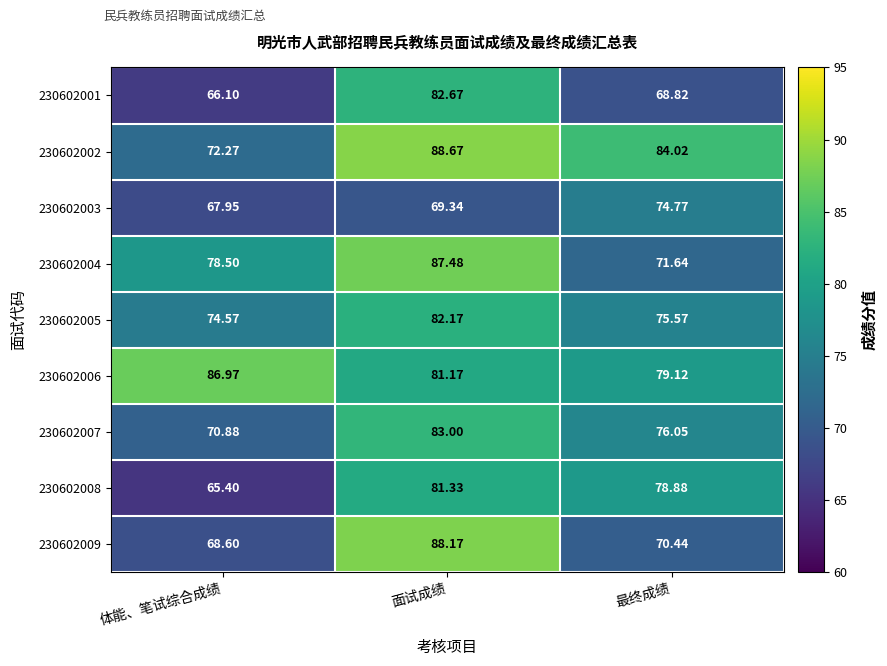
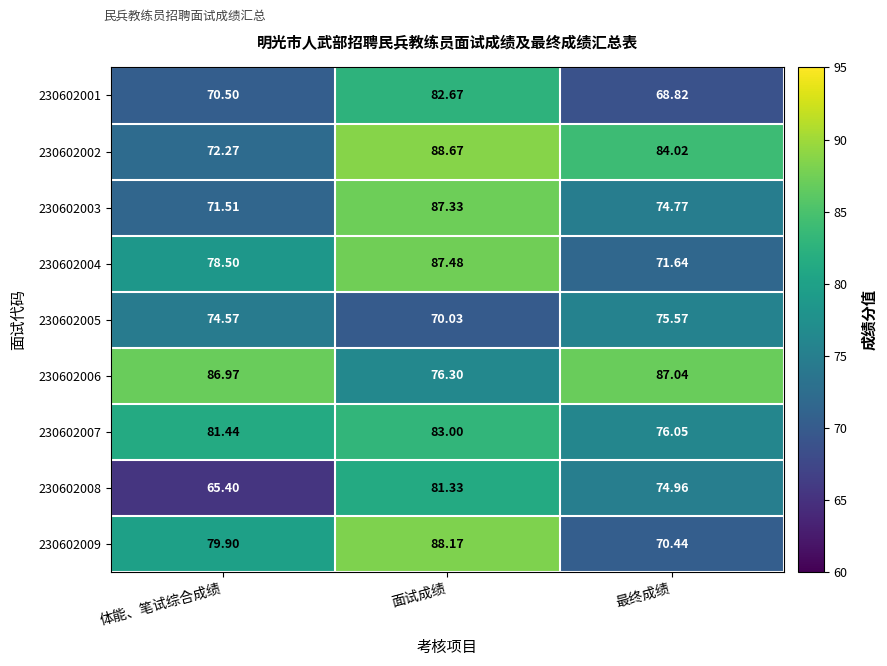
230602001, 体能、笔试综合成绩: 66.10 -> 70.50
230602003, 体能、笔试综合成绩: 67.95 -> 71.51
230602003, 面试成绩: 69.34 -> 87.33
230602005, 面试成绩: 82.17 -> 70.03
230602006, 面试成绩: 81.17 -> 76.30
230602006, 最终成绩: 79.12 -> 87.04
230602007, 体能、笔试综合成绩: 70.88 -> 81.44
230602008, 最终成绩: 78.88 -> 74.96
230602009, 体能、笔试综合成绩: 68.60 -> 79.90
